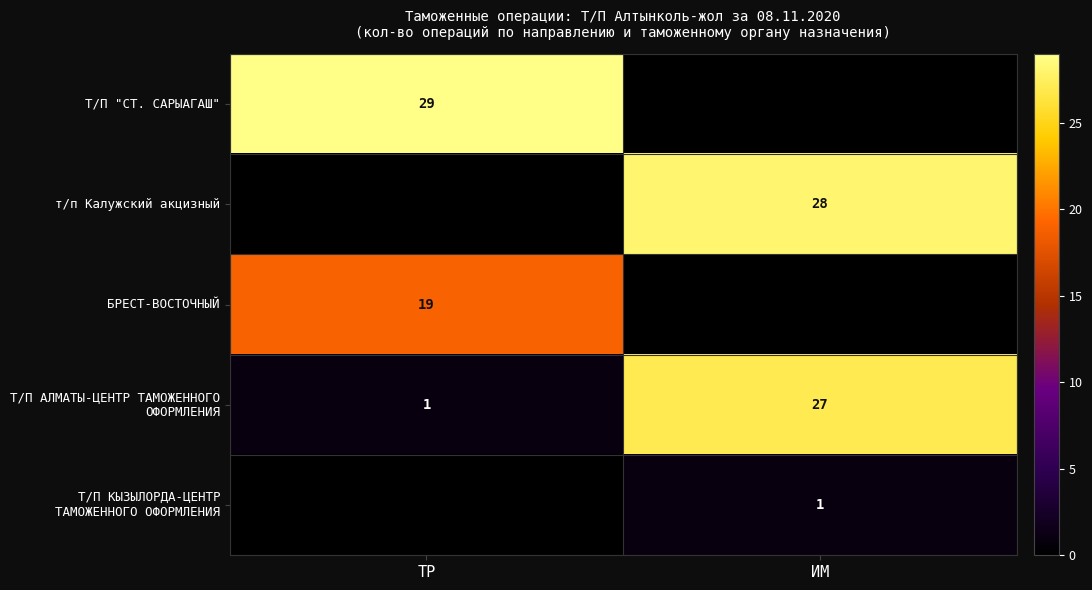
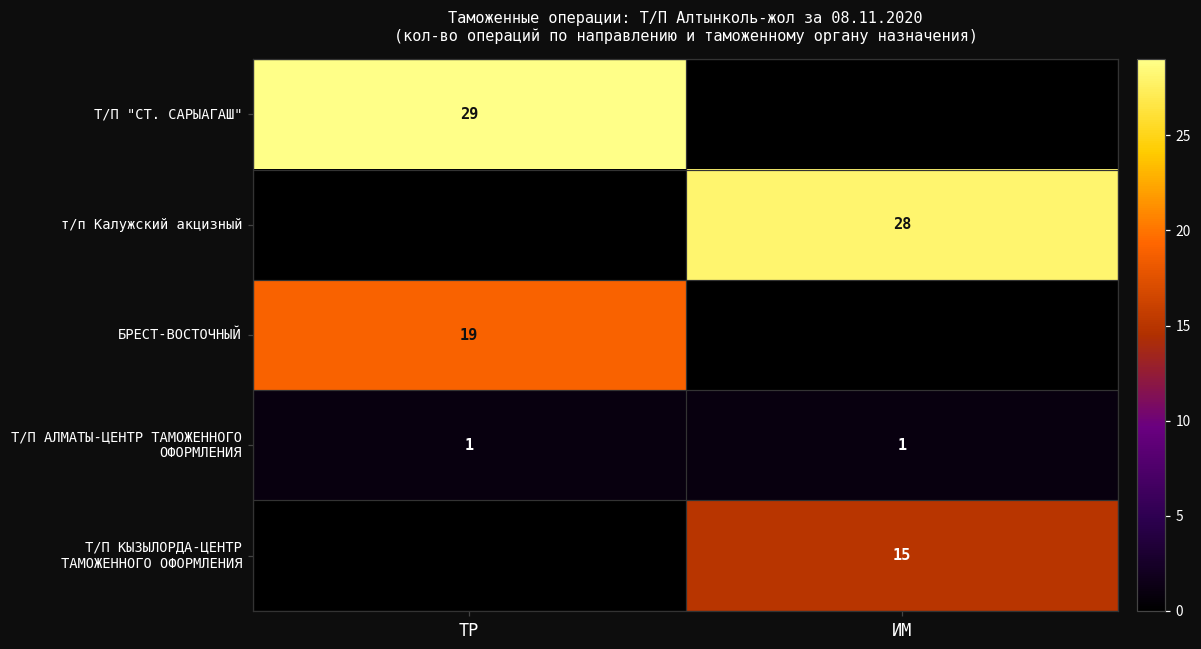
Т/П АЛМАТЫ-ЦЕНТР ТАМОЖЕННОГО ОФОРМЛЕНИЯ, ИМ: 27 -> 1
Т/П КЫЗЫЛОРДА-ЦЕНТР ТАМОЖЕННОГО ОФОРМЛЕНИЯ, ИМ: 1 -> 15
